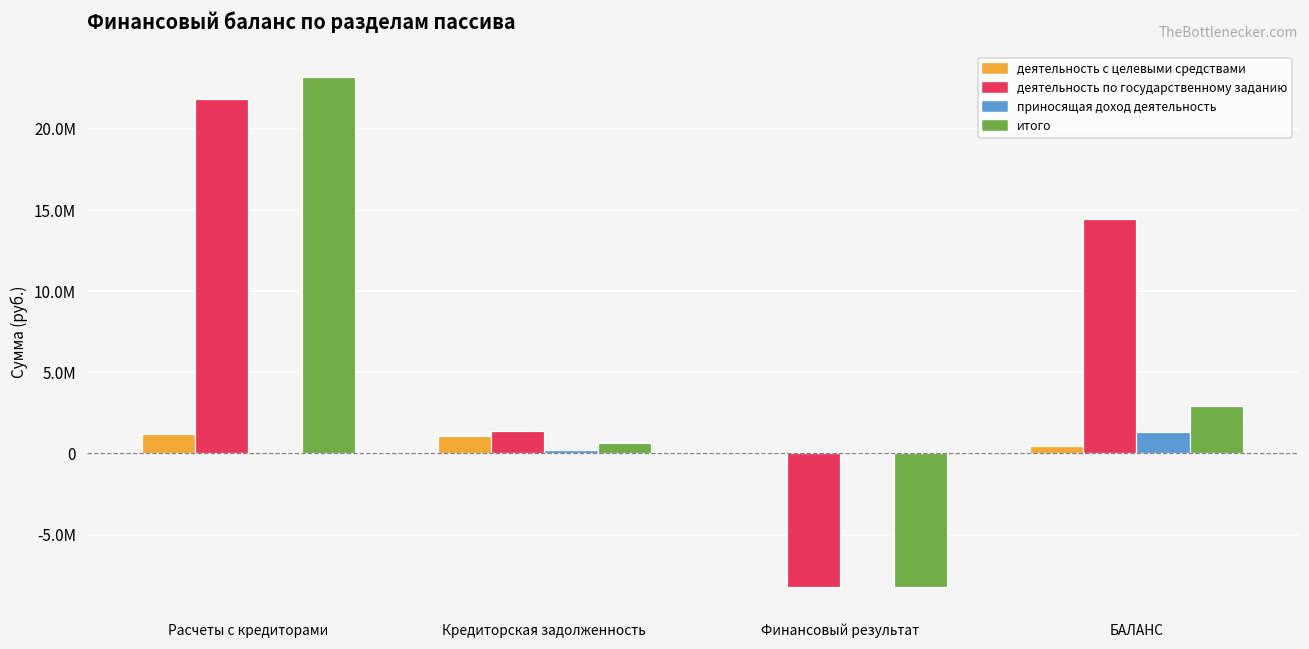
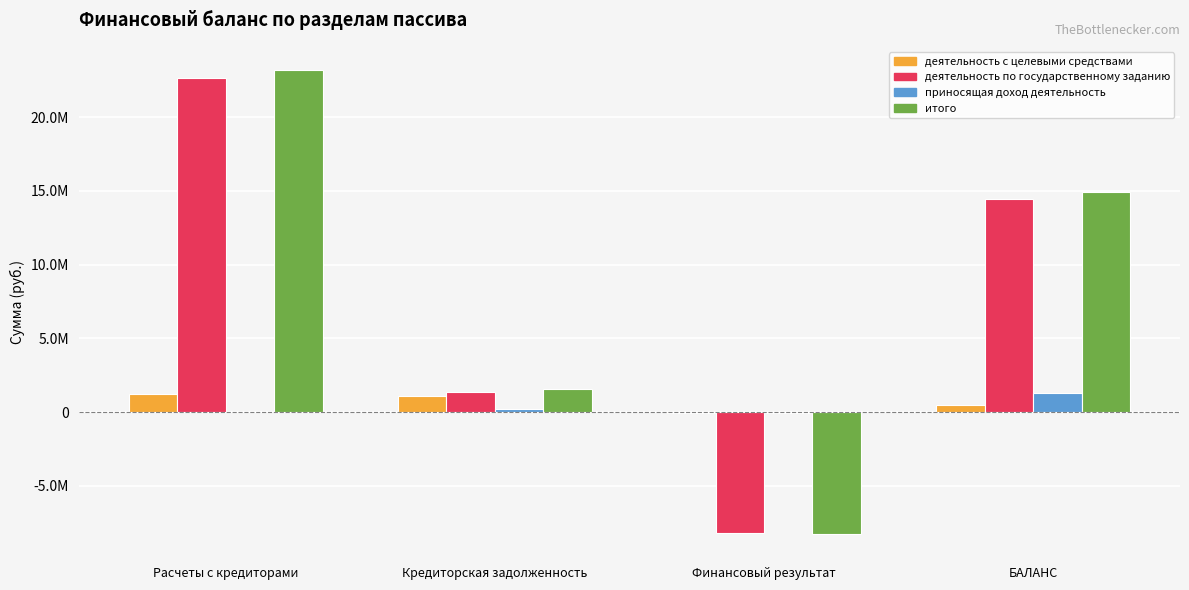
деятельность по государственному заданию, Расчеты с кредиторами: 21900000 -> 22700000
итого, Кредиторская задолженность: 600000 -> 1600000
итого, БАЛАНС: 2900000 -> 14900000
